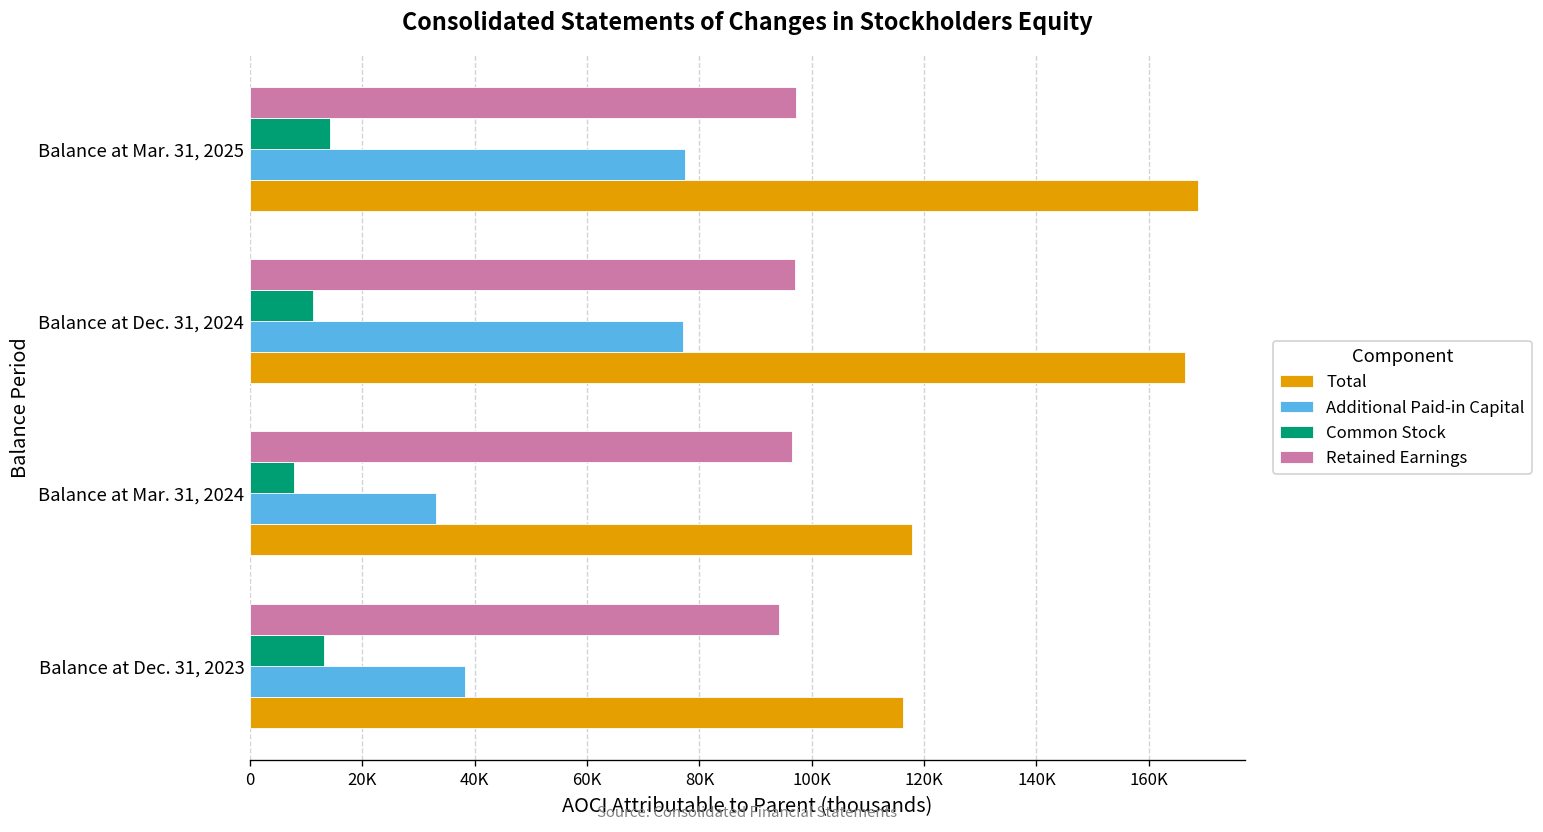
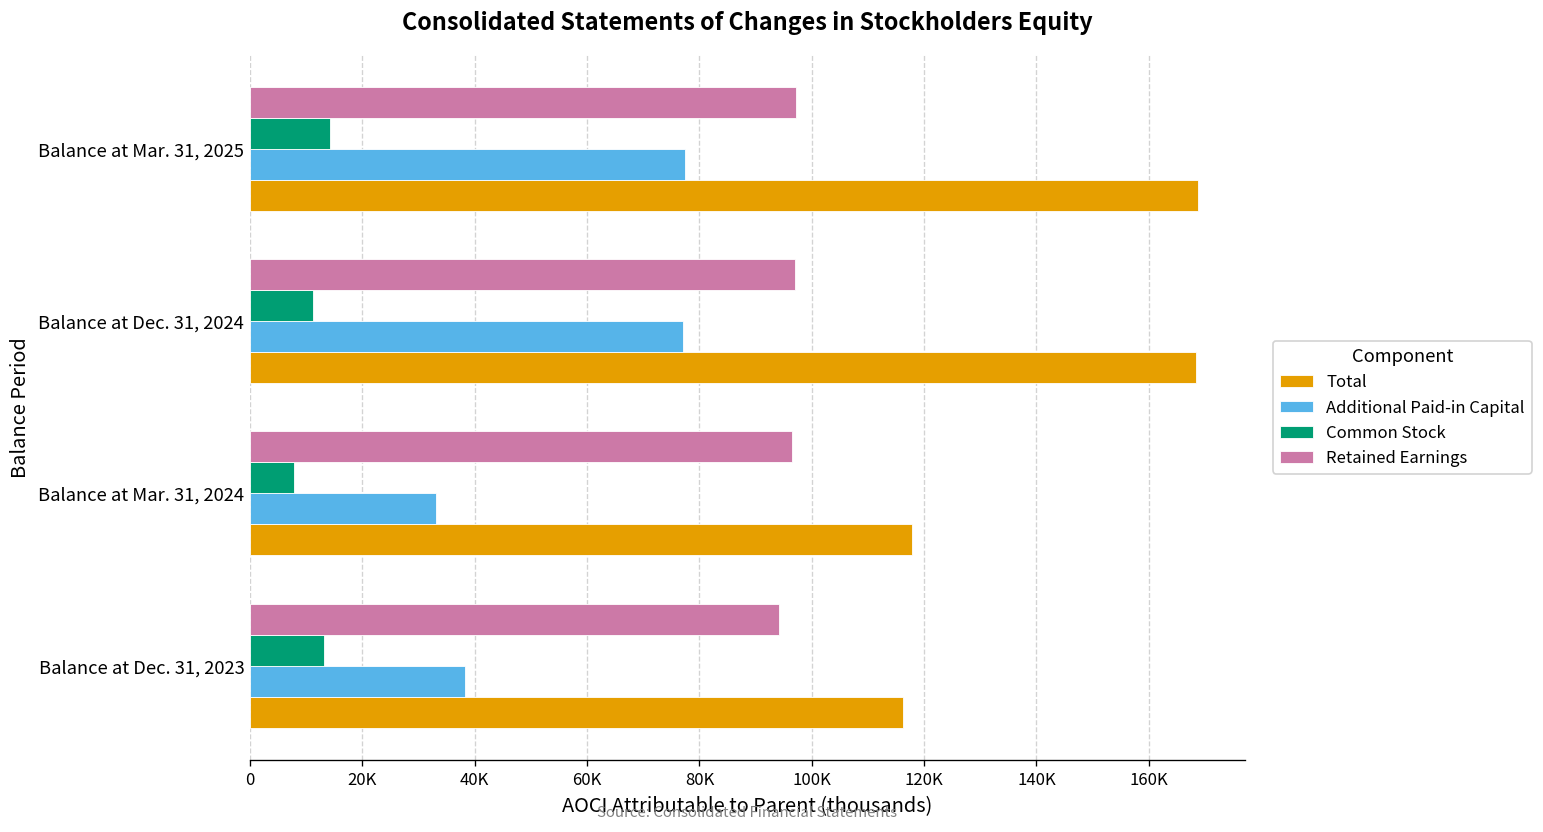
Total, Balance at Dec. 31, 2024: 167000 -> 168000
